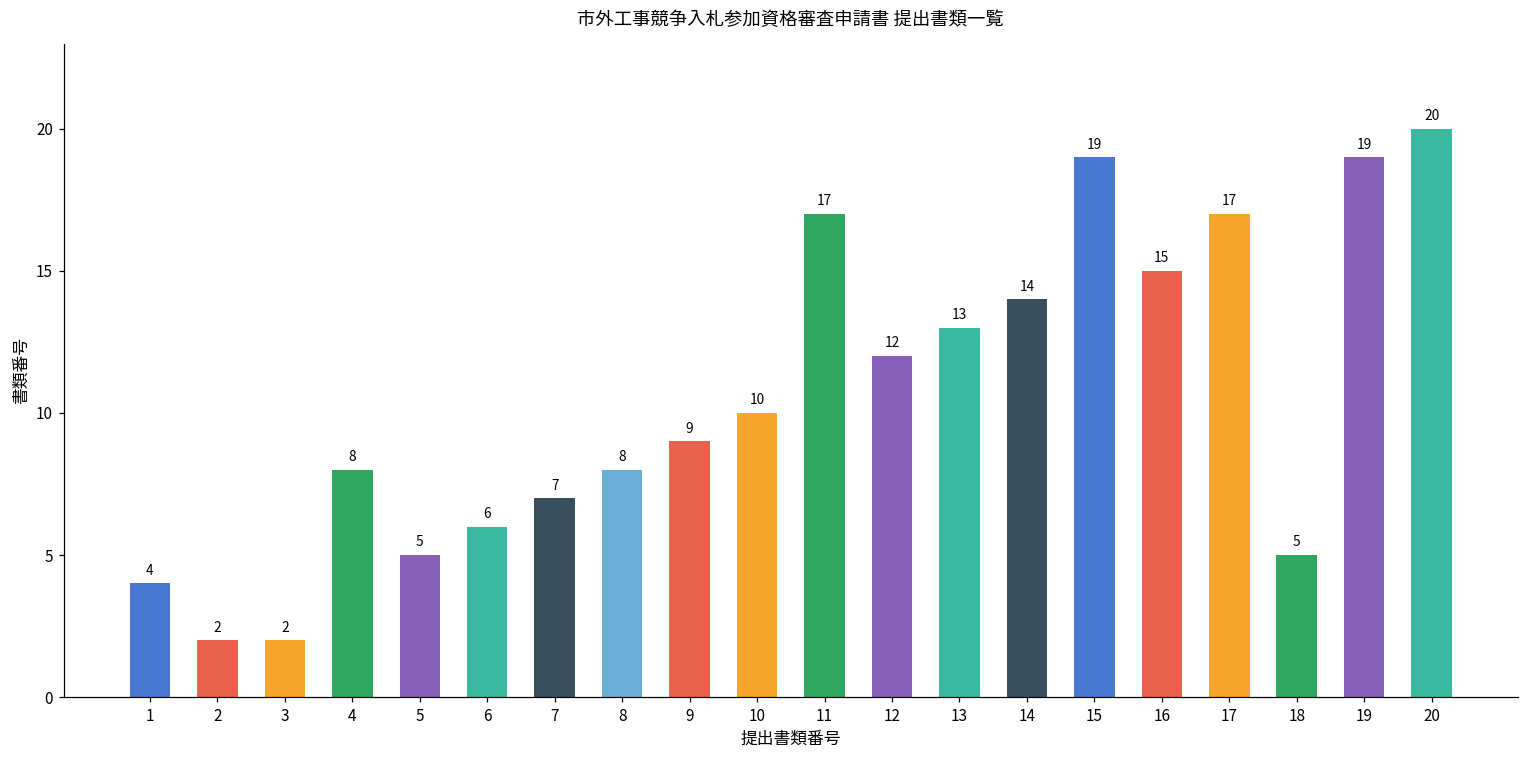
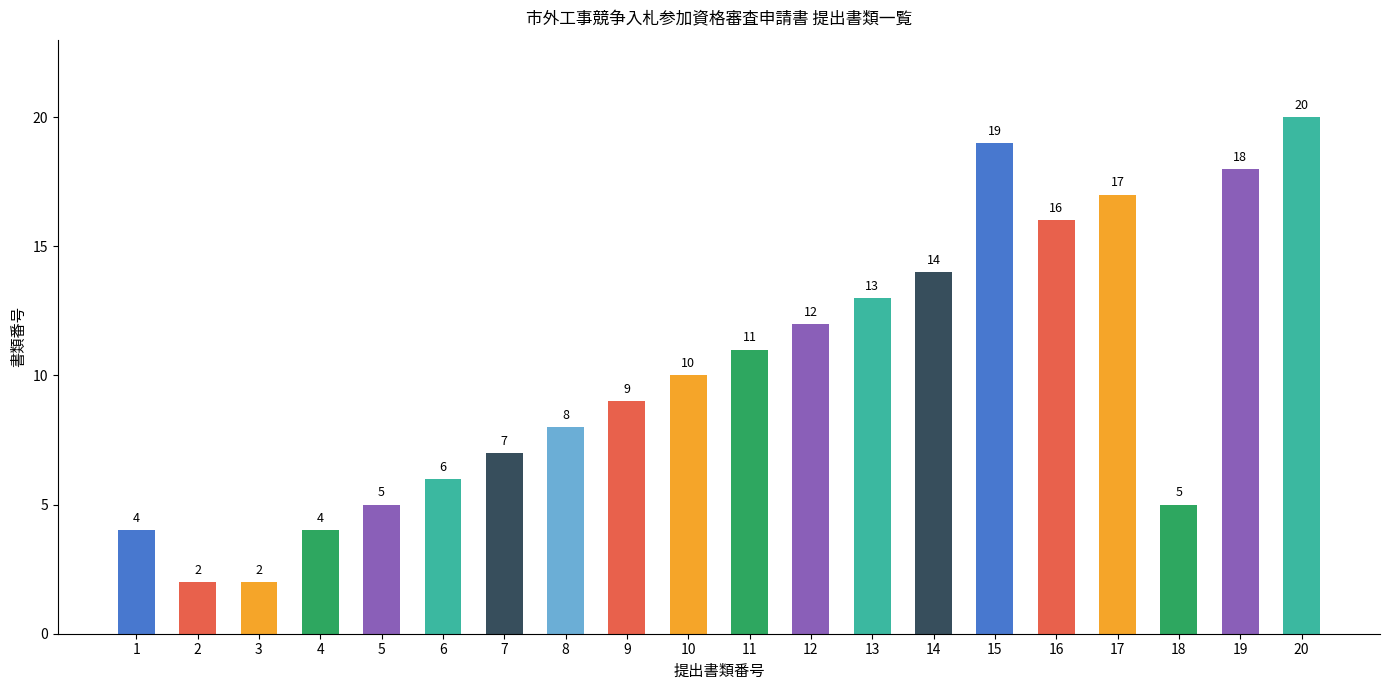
4: 8 -> 4
11: 17 -> 11
16: 15 -> 16
19: 19 -> 18
